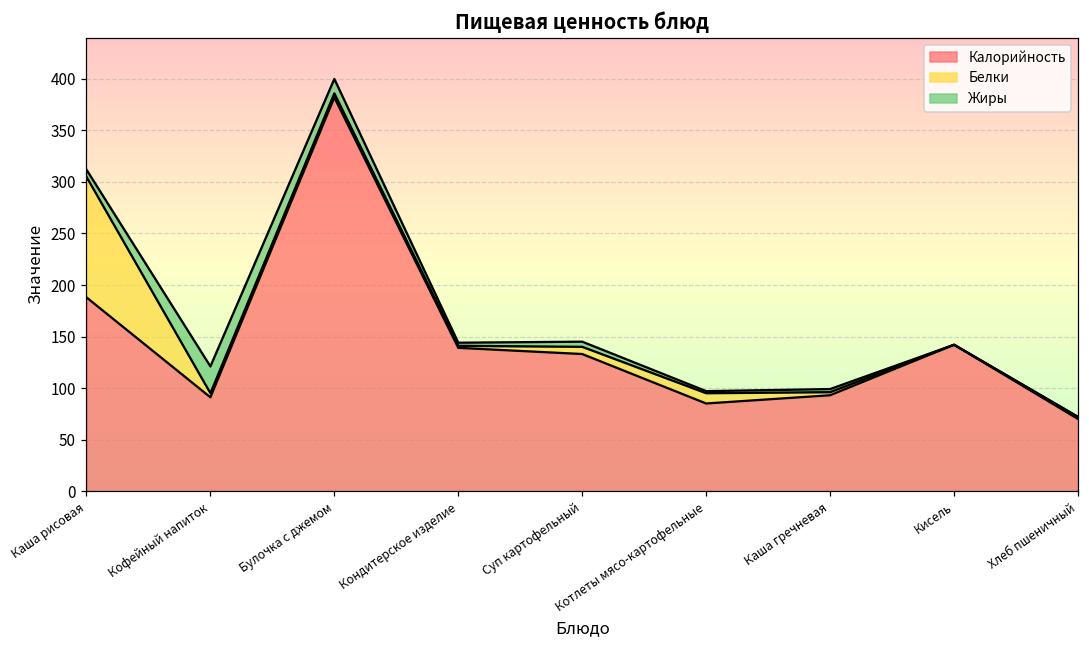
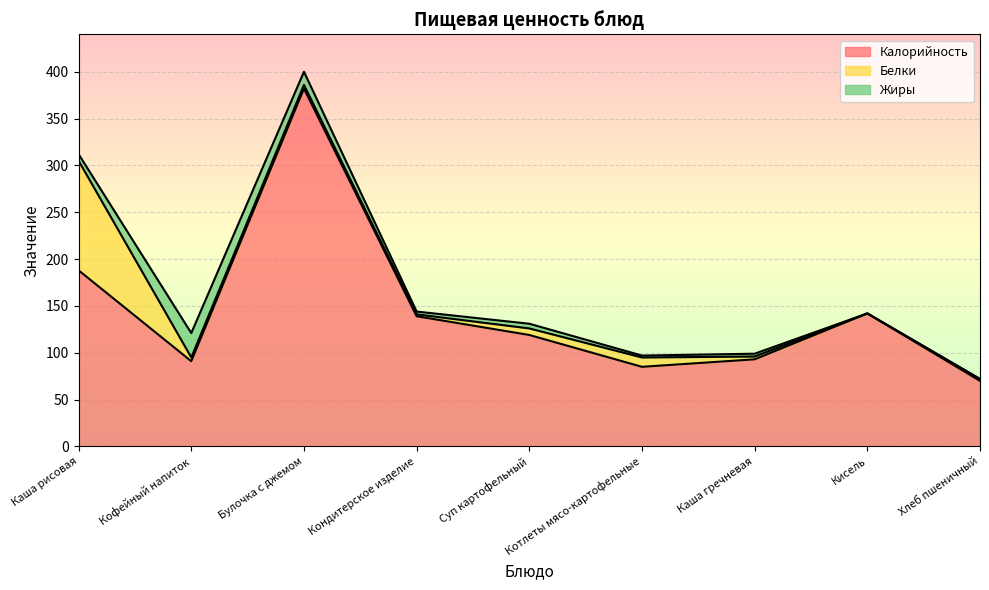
Калорийность, Суп картофельный: 130 -> 120
